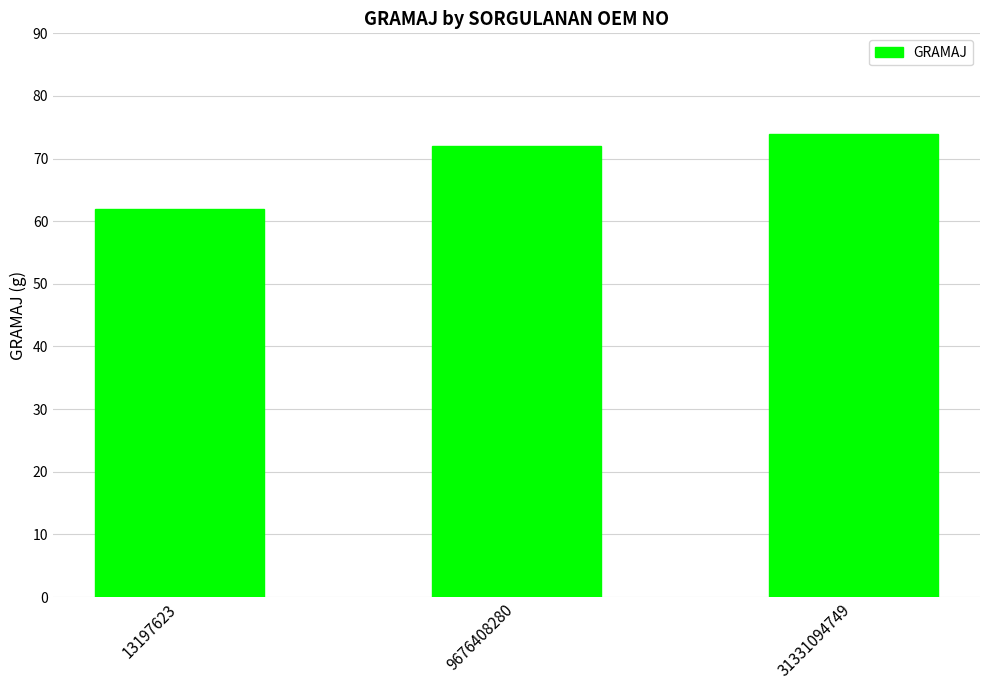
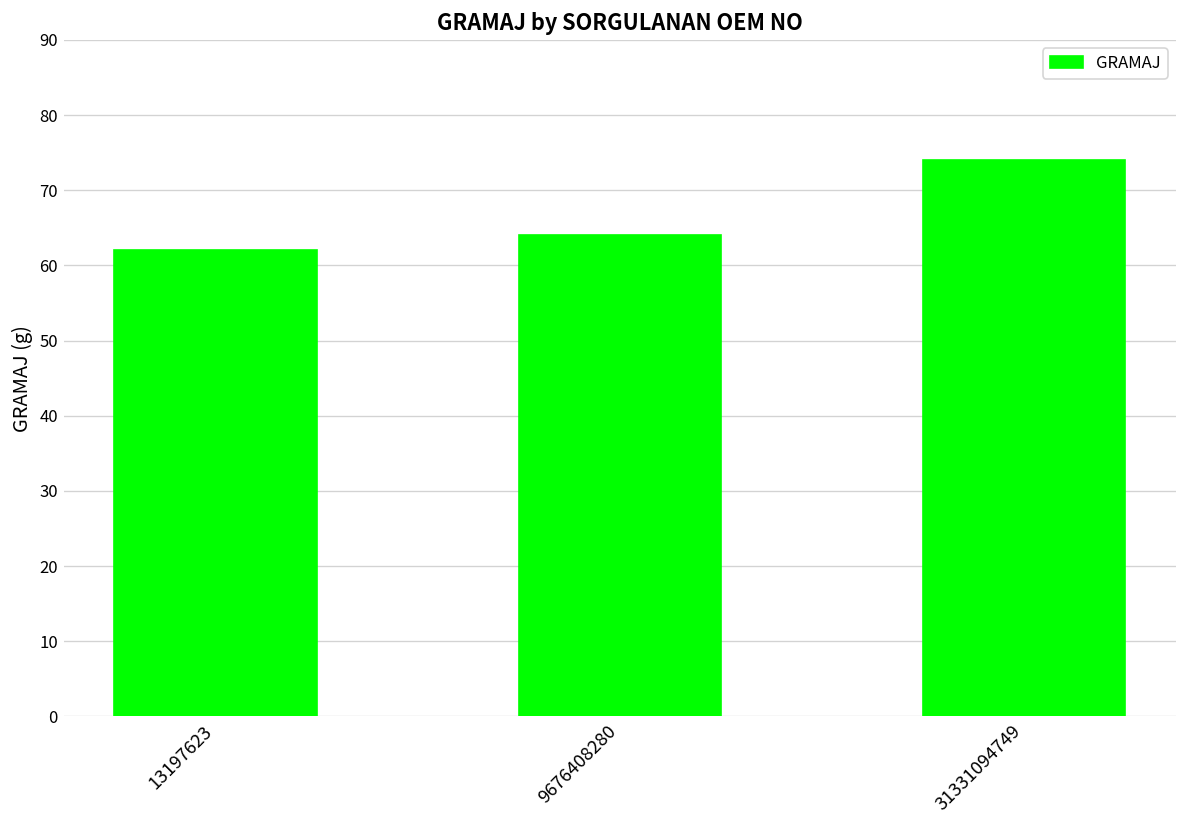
9676408280: 72 -> 64
